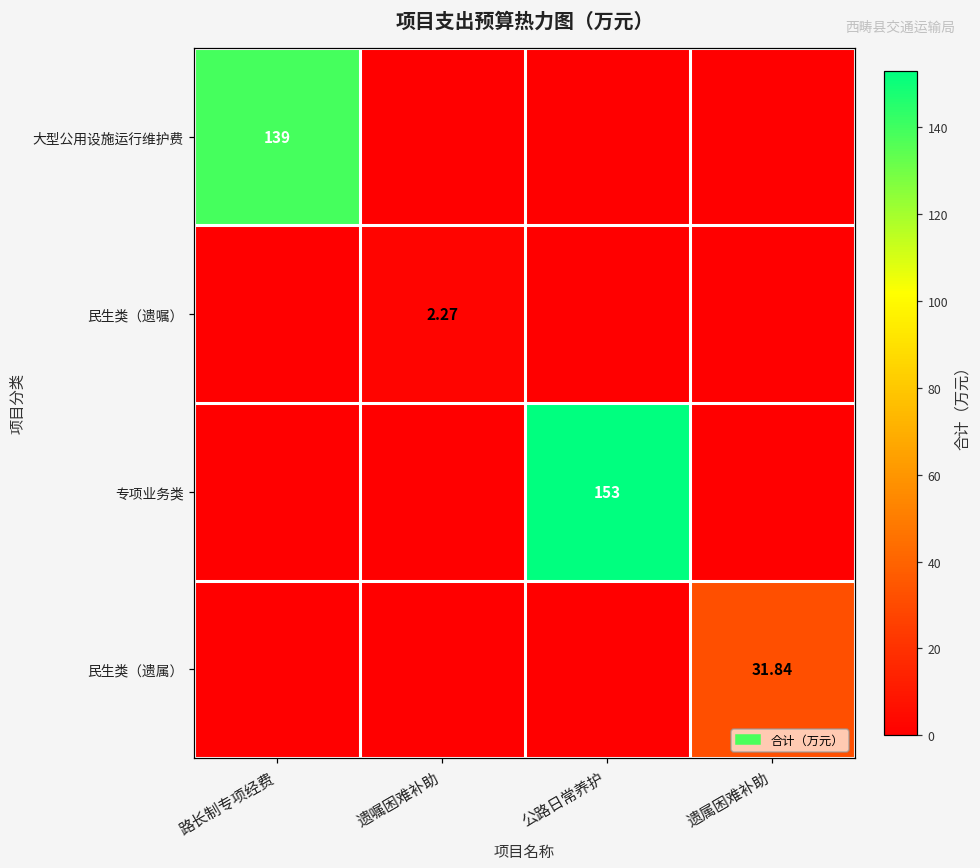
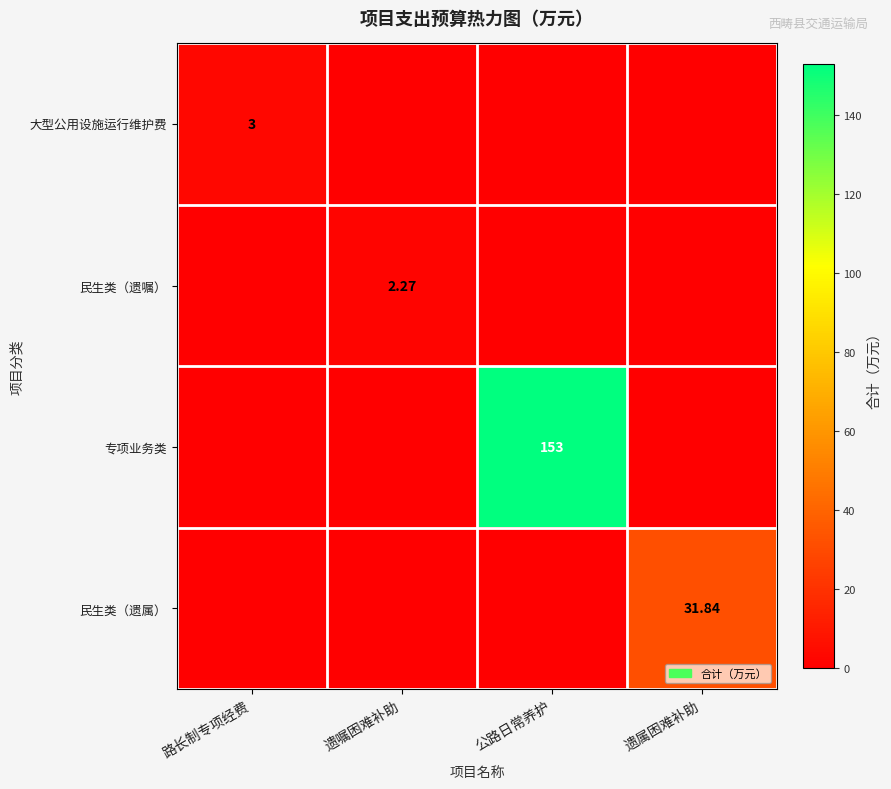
大型公用设施运行维护费, 路长制专项经费: 139 -> 3
